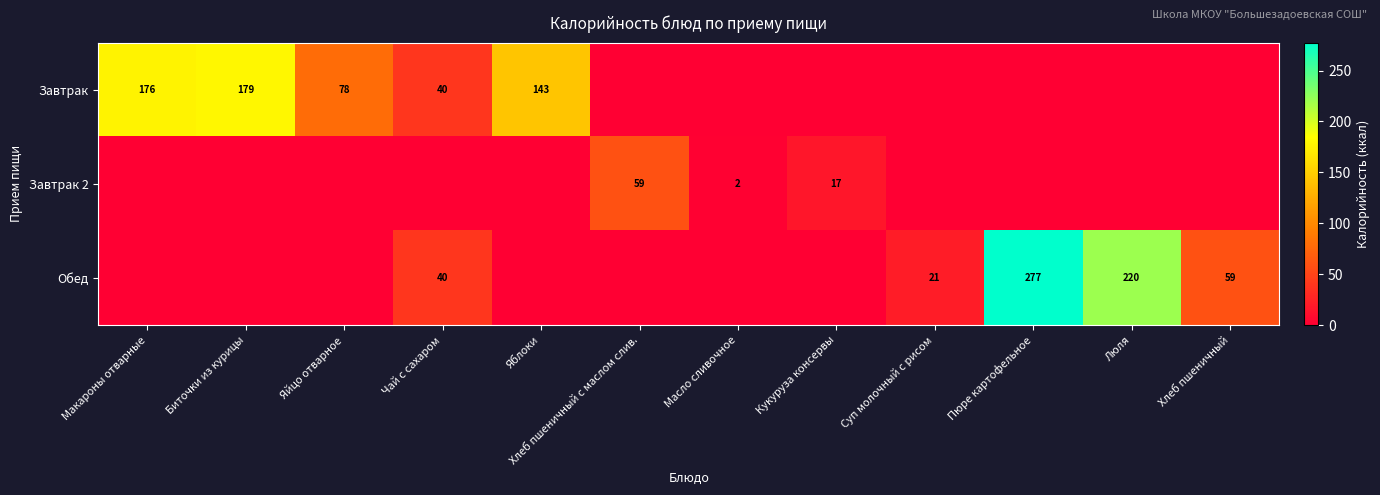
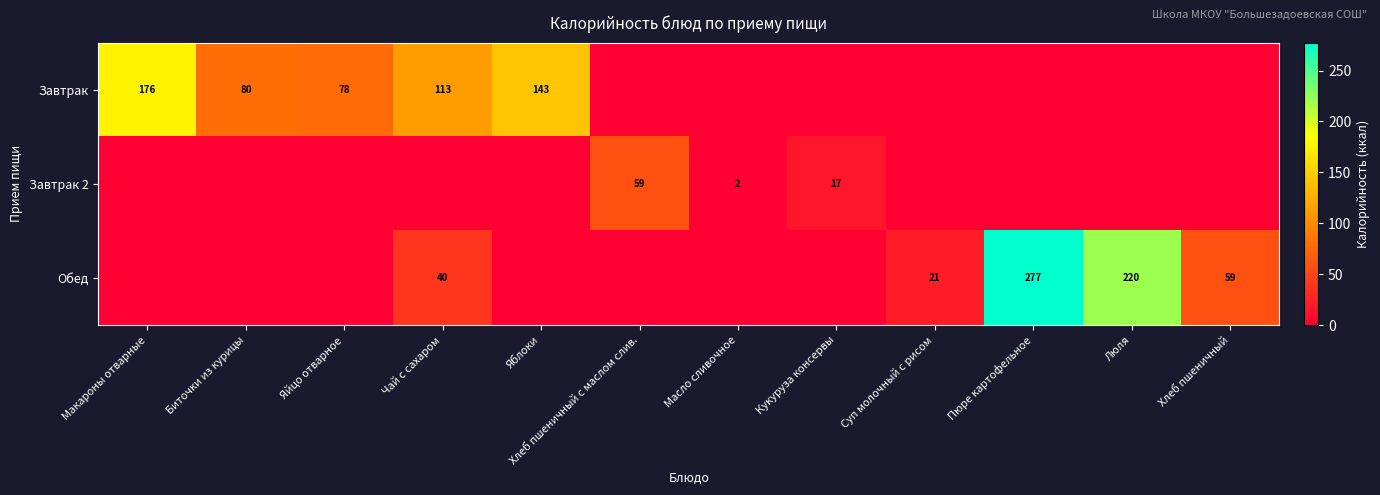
Завтрак, Биточки из курицы: 179 -> 80
Завтрак, Чай с сахаром: 40 -> 113
